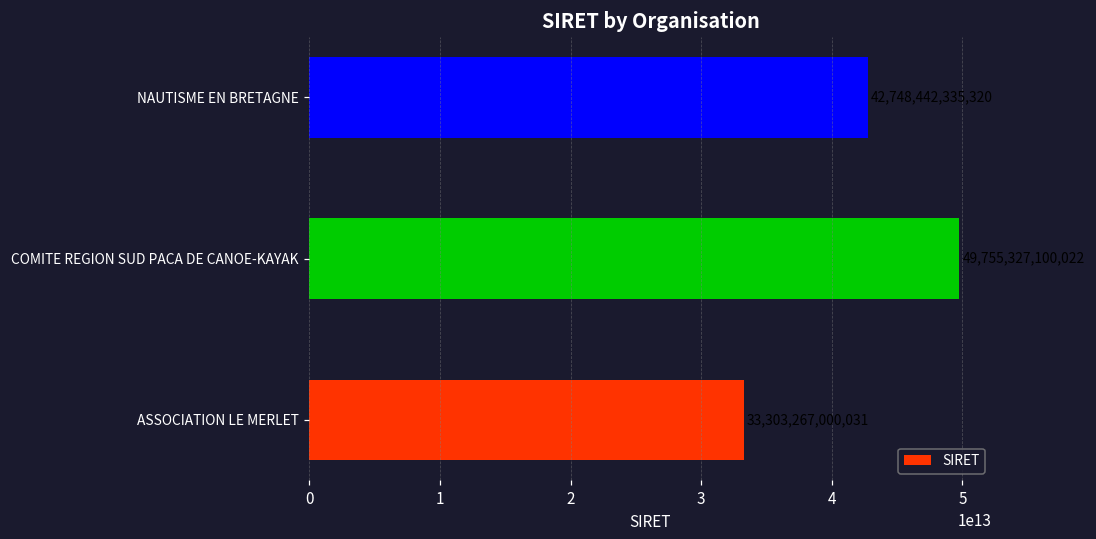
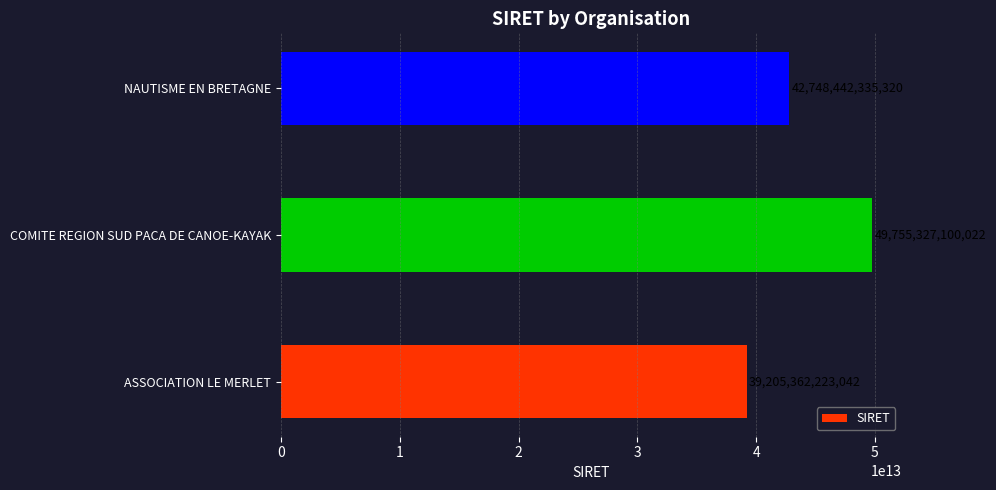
ASSOCIATION LE MERLET: 33300000000000 -> 39200000000000
